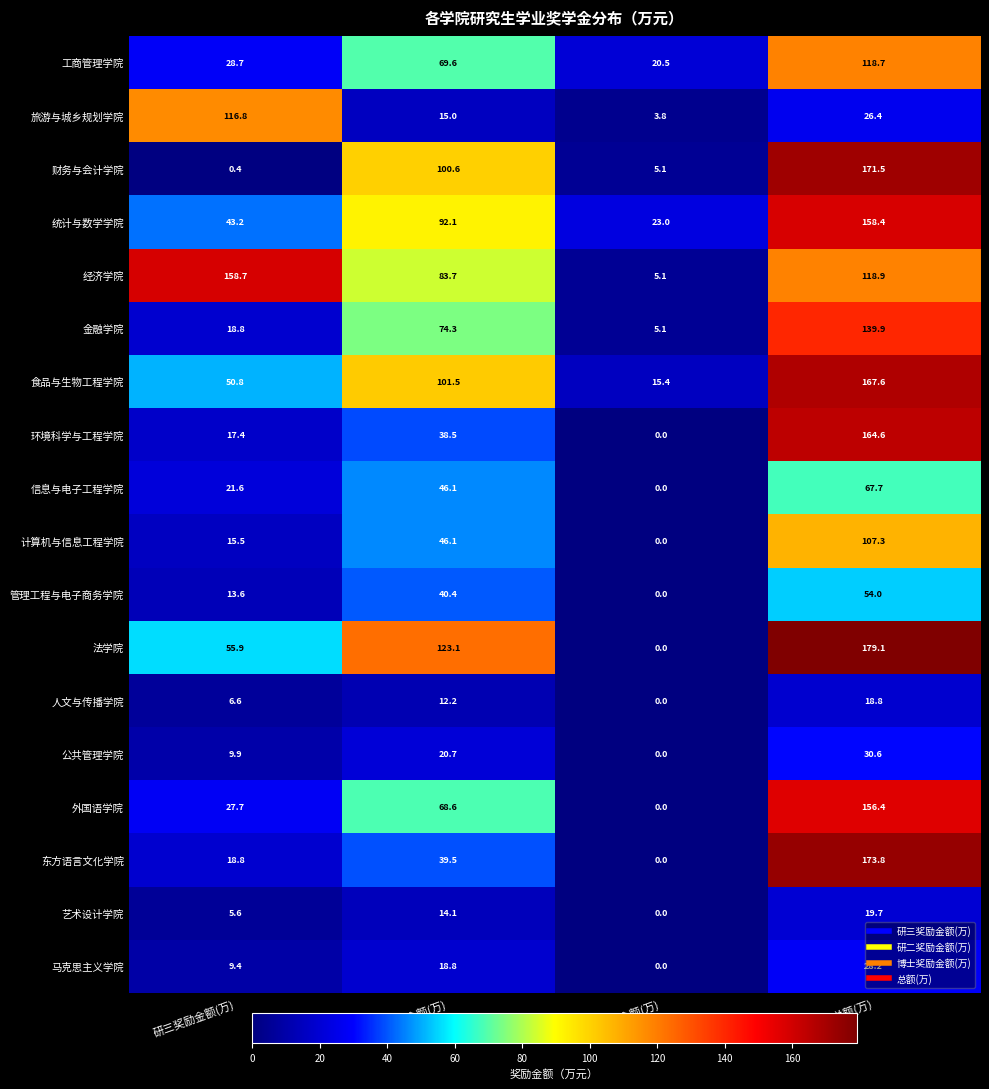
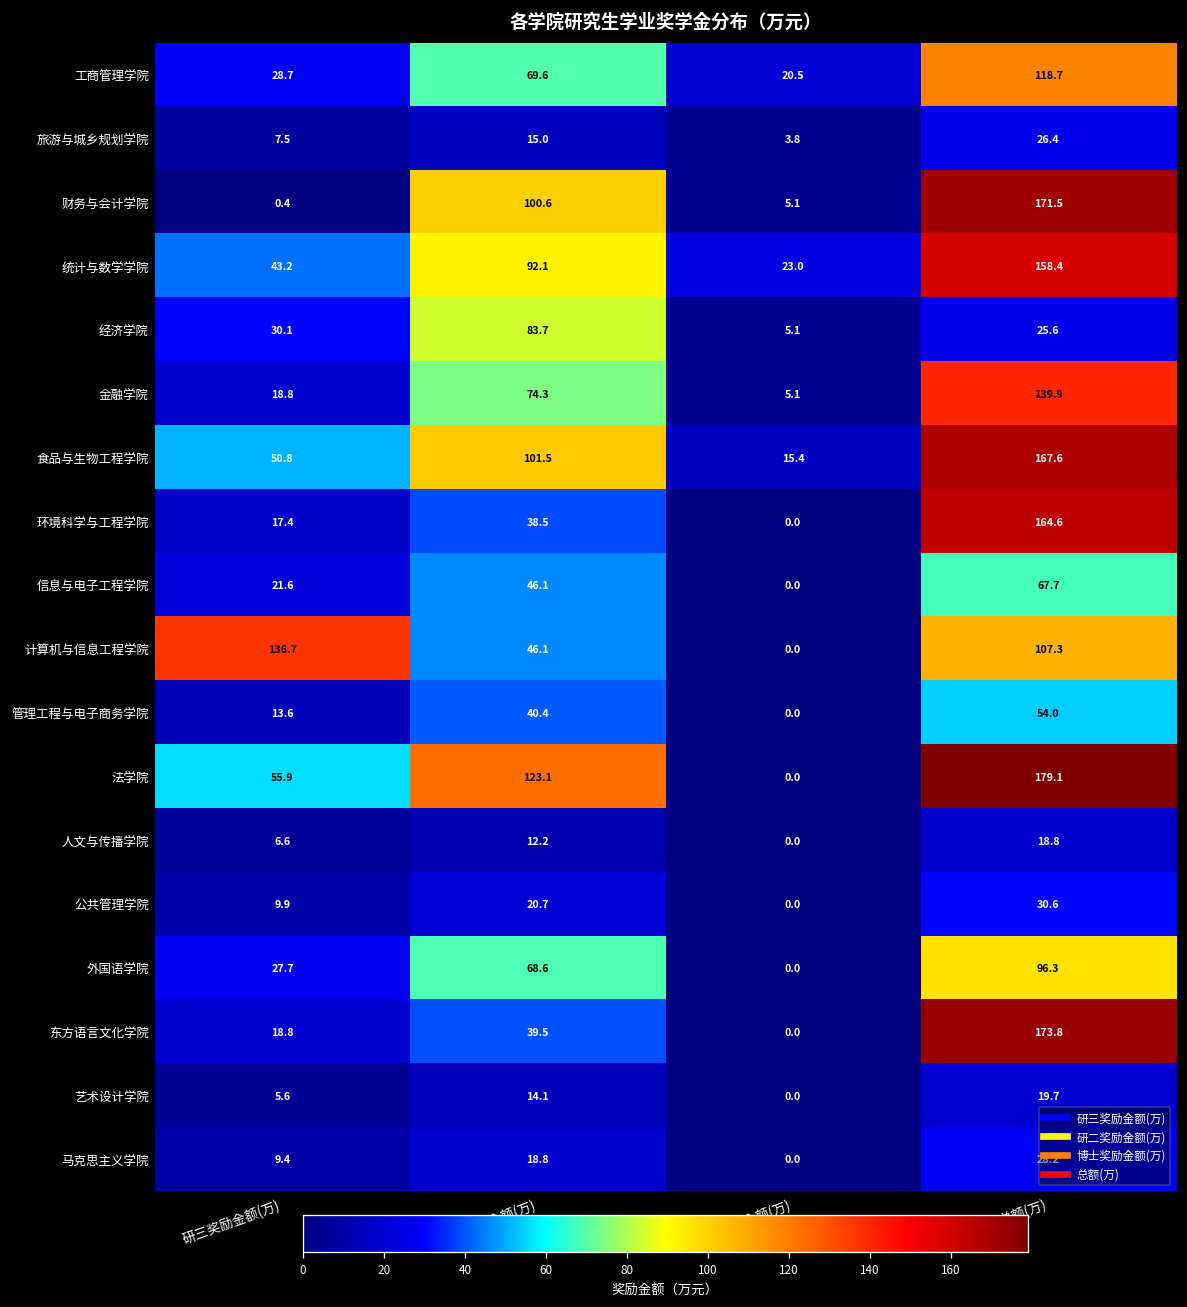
旅游与城乡规划学院, 研三奖励金额(万): 116.8 -> 7.5
经济学院, 研三奖励金额(万): 158.7 -> 30.1
经济学院, 总额(万): 118.9 -> 25.6
计算机与信息工程学院, 研三奖励金额(万): 15.5 -> 136.7
外国语学院, 总额(万): 156.4 -> 96.3
